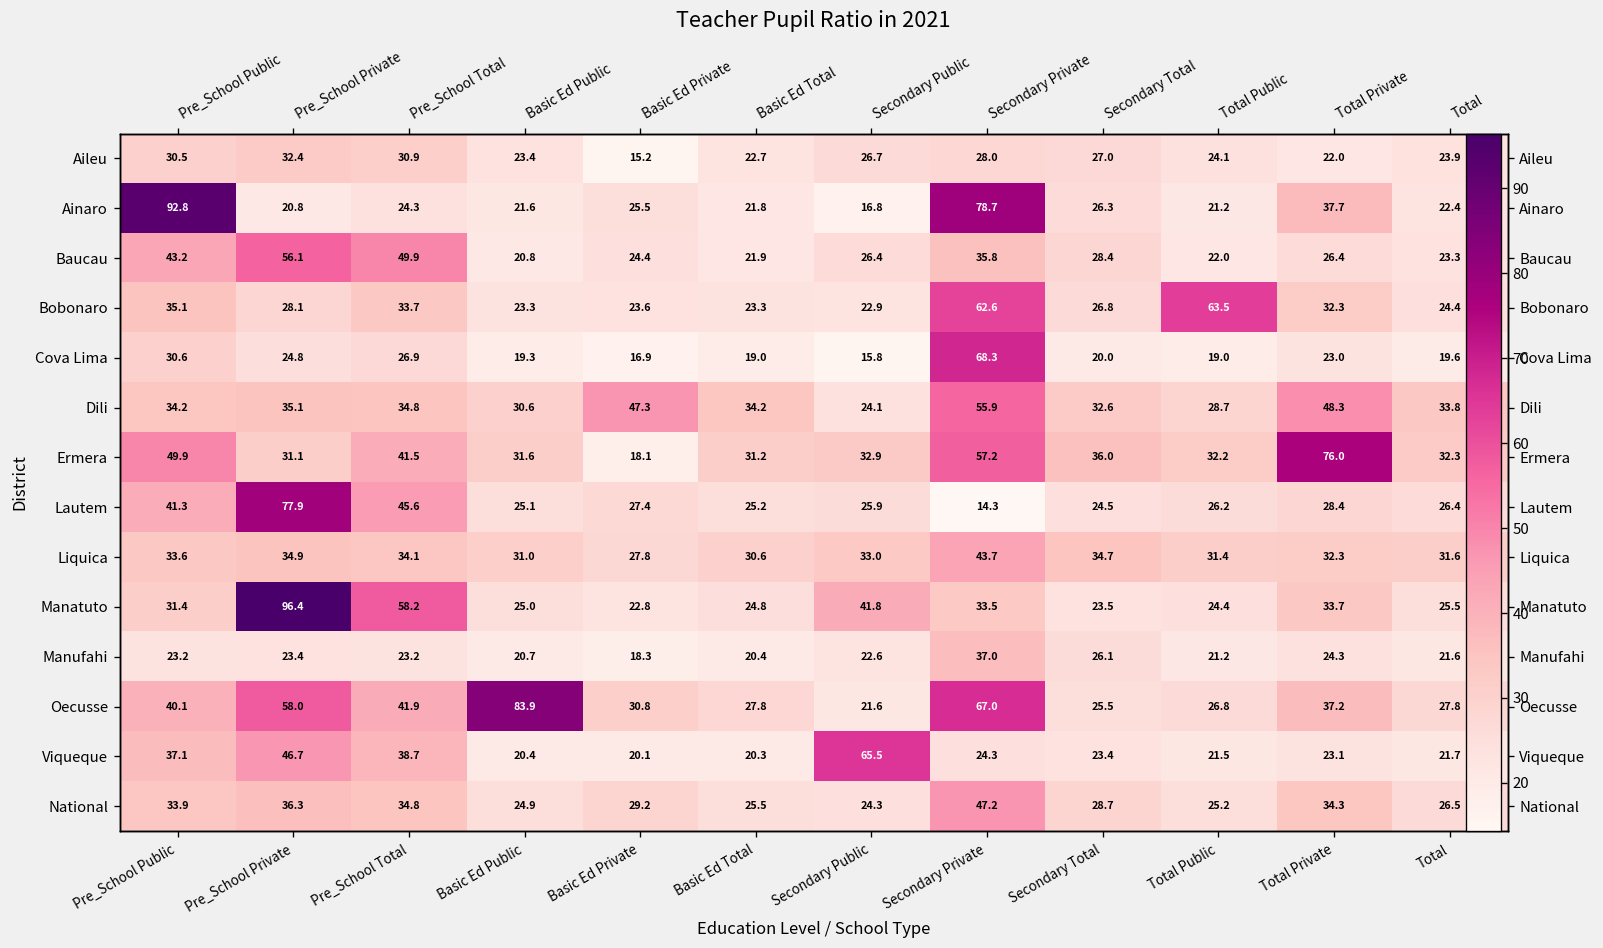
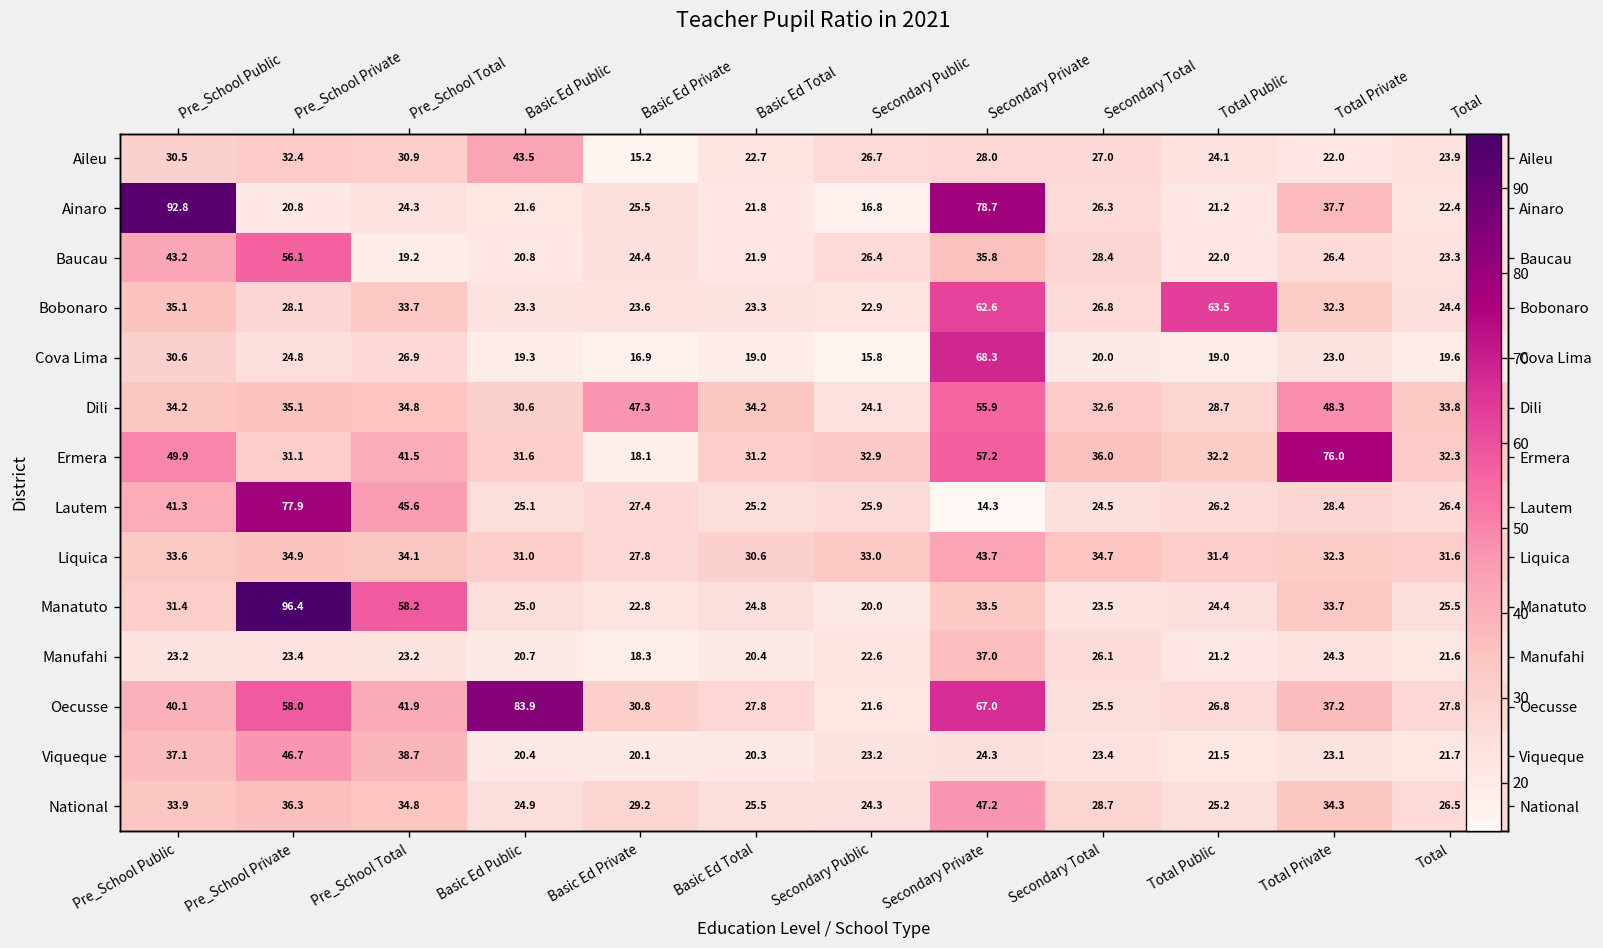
Aileu, Basic Ed Public: 23.4 -> 43.5
Baucau, Pre_School Total: 49.9 -> 19.2
Manatuto, Secondary Public: 41.8 -> 20.0
Viqueque, Secondary Public: 65.5 -> 23.2
